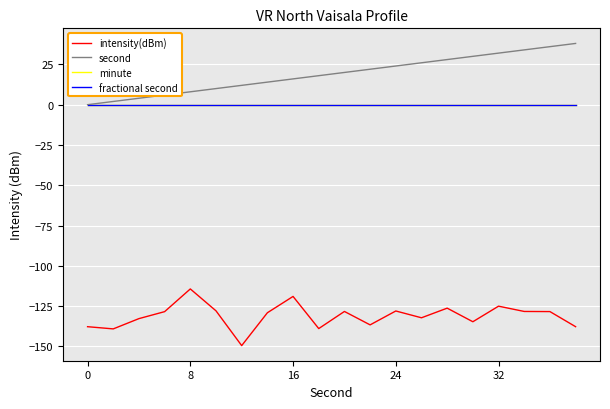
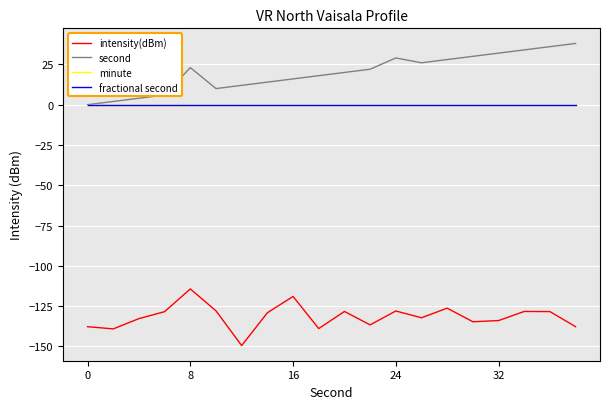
second, 8: 8 -> 23
second, 24: 24 -> 29
intensity(dBm), 32: -125 -> -134
